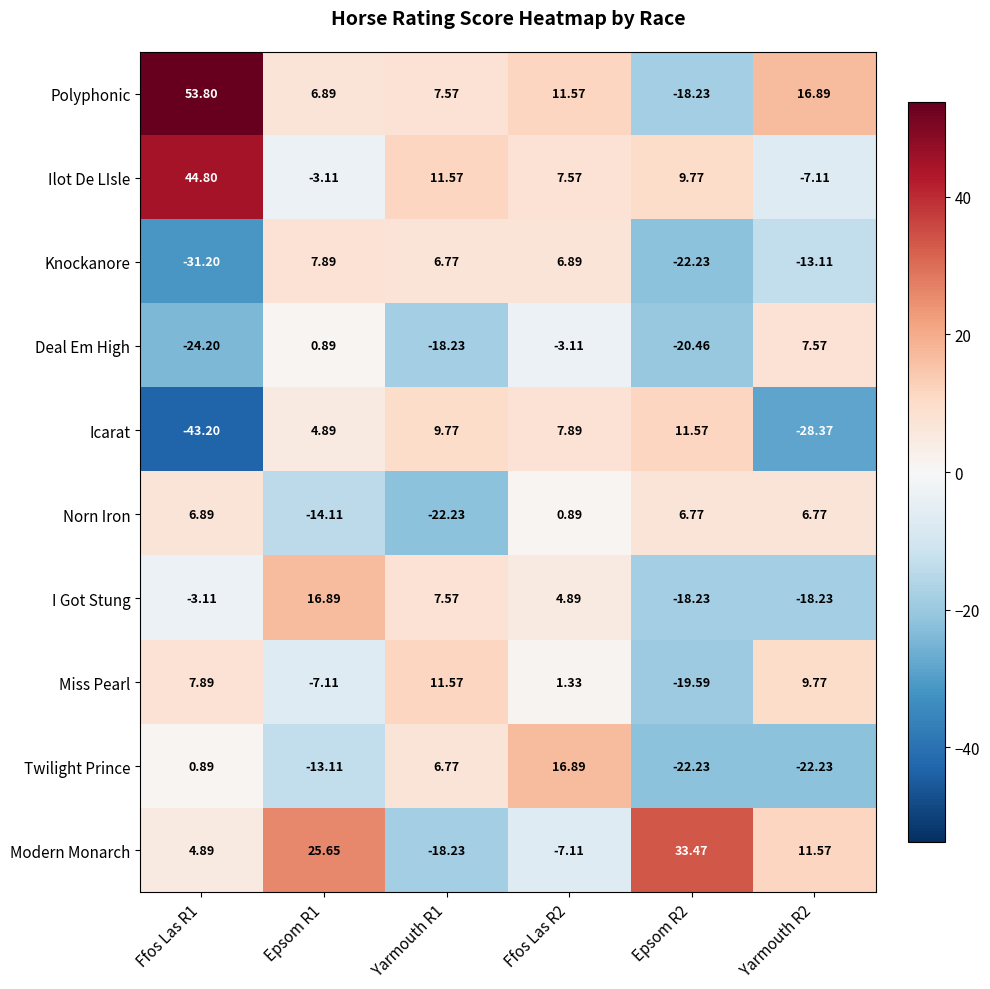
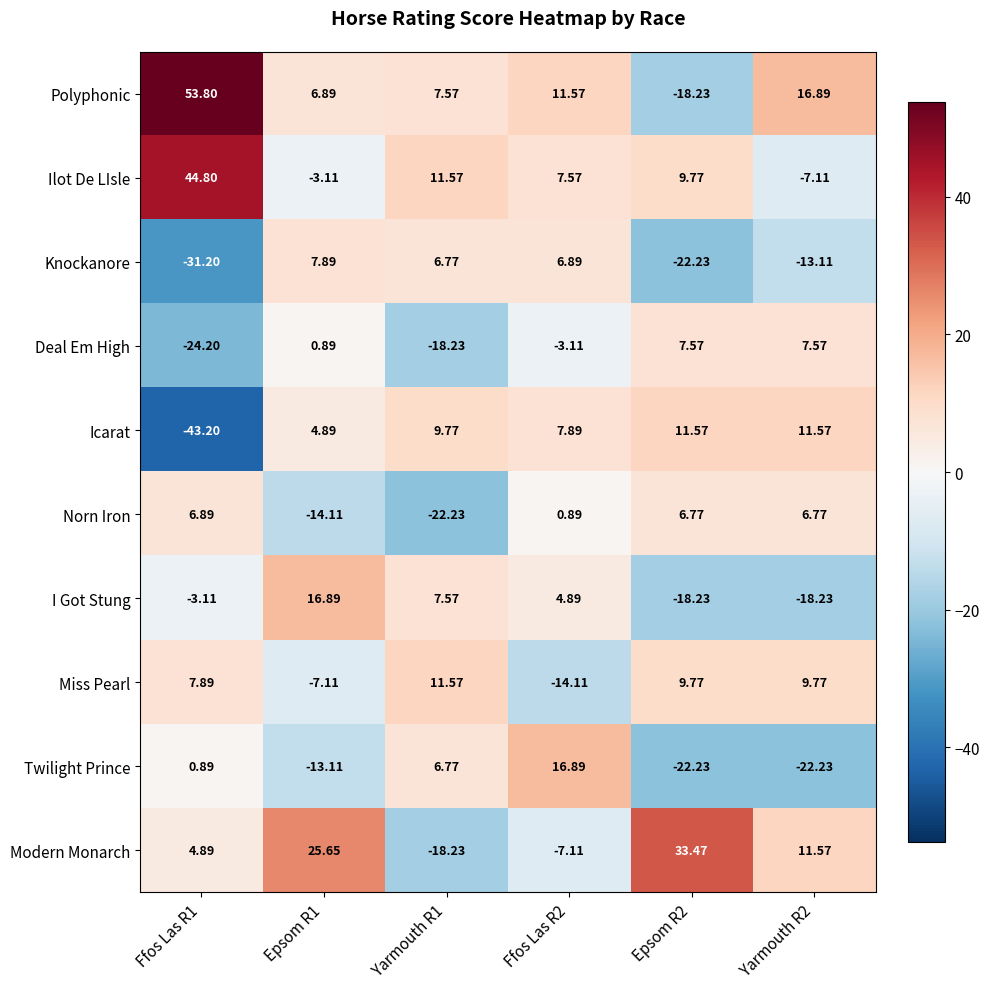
Deal Em High, Epsom R2: -20.46 -> 7.57
Icarat, Yarmouth R2: -28.37 -> 11.57
Miss Pearl, Ffos Las R2: 1.33 -> -14.11
Miss Pearl, Epsom R2: -19.59 -> 9.77
